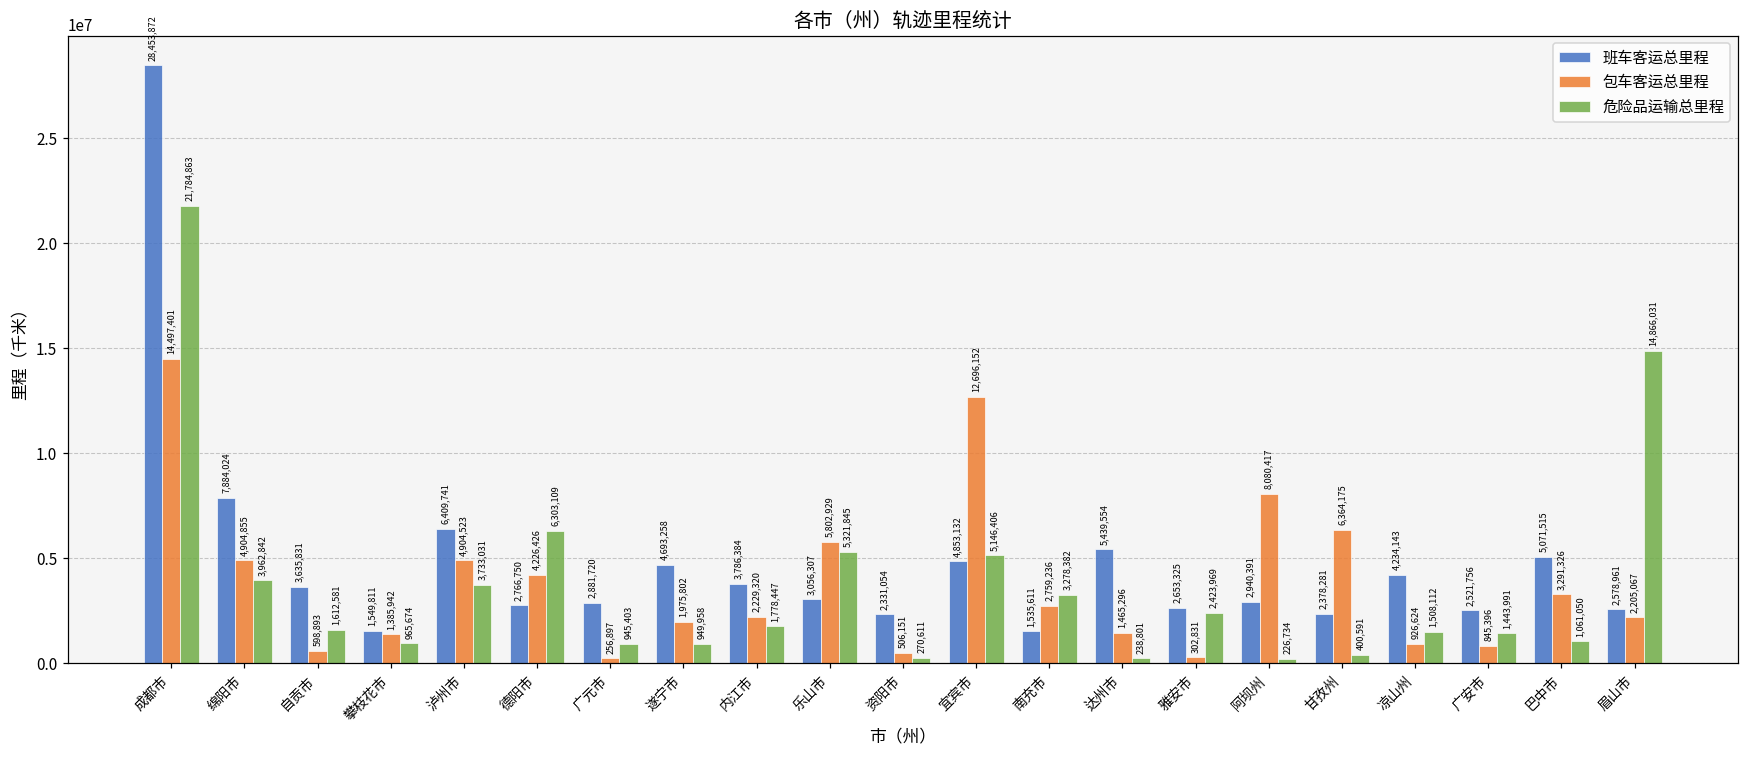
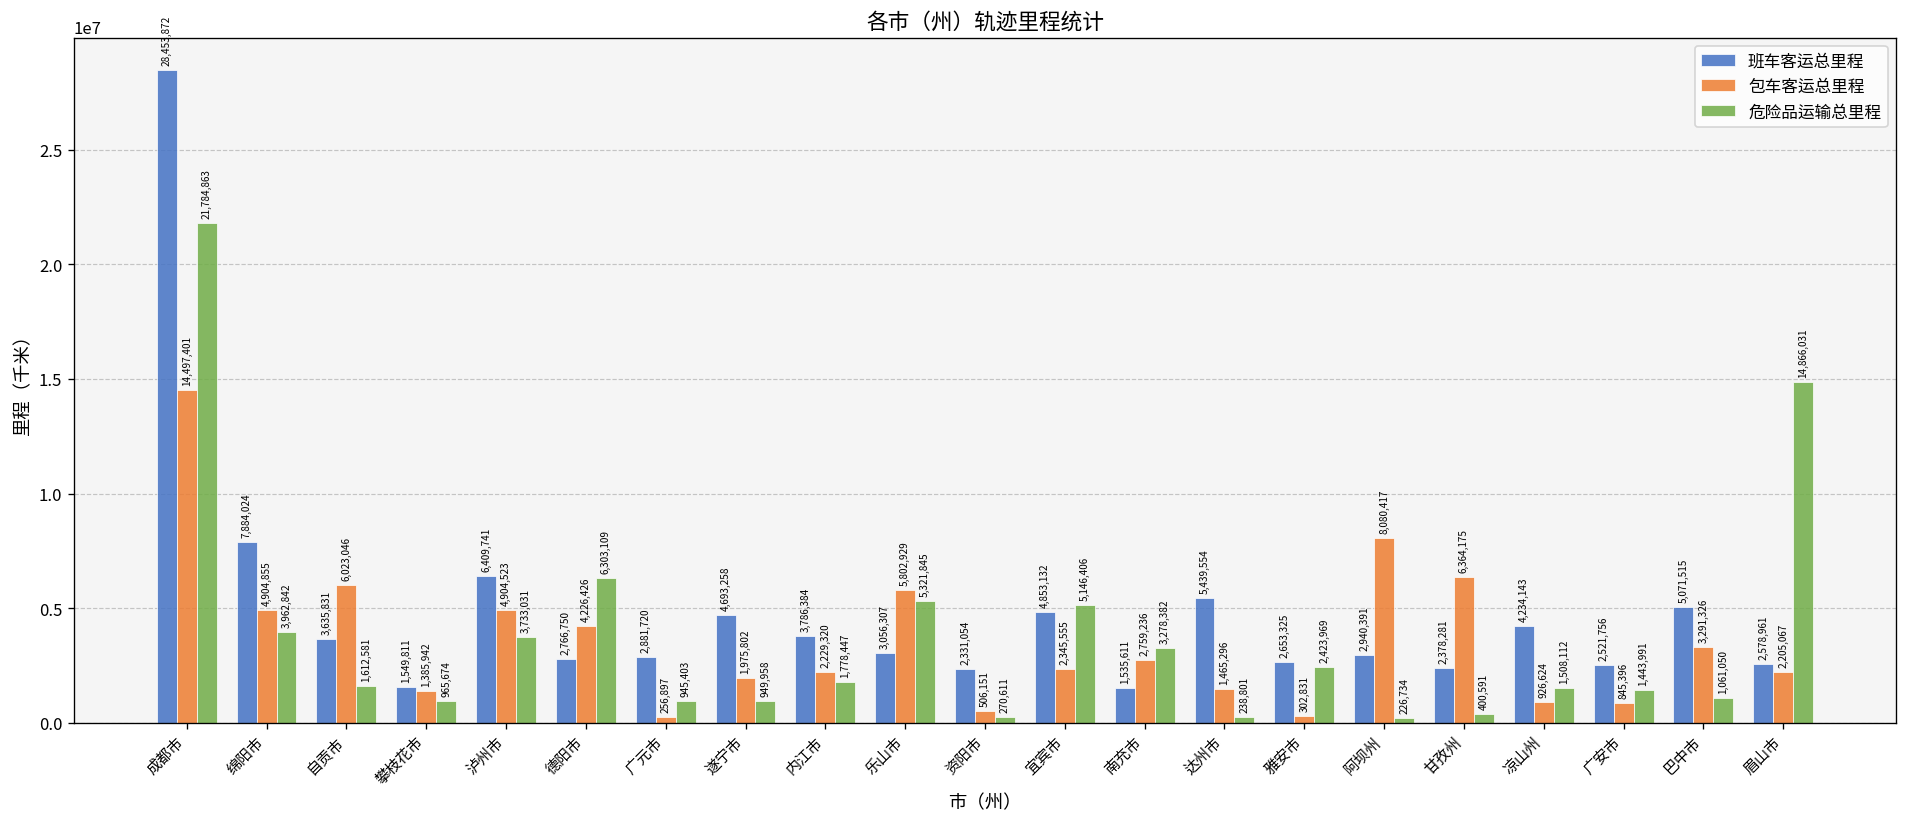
包车客运总里程, 自贡市: 598,893 -> 6,023,046
包车客运总里程, 宜宾市: 12,696,152 -> 2,345,555
